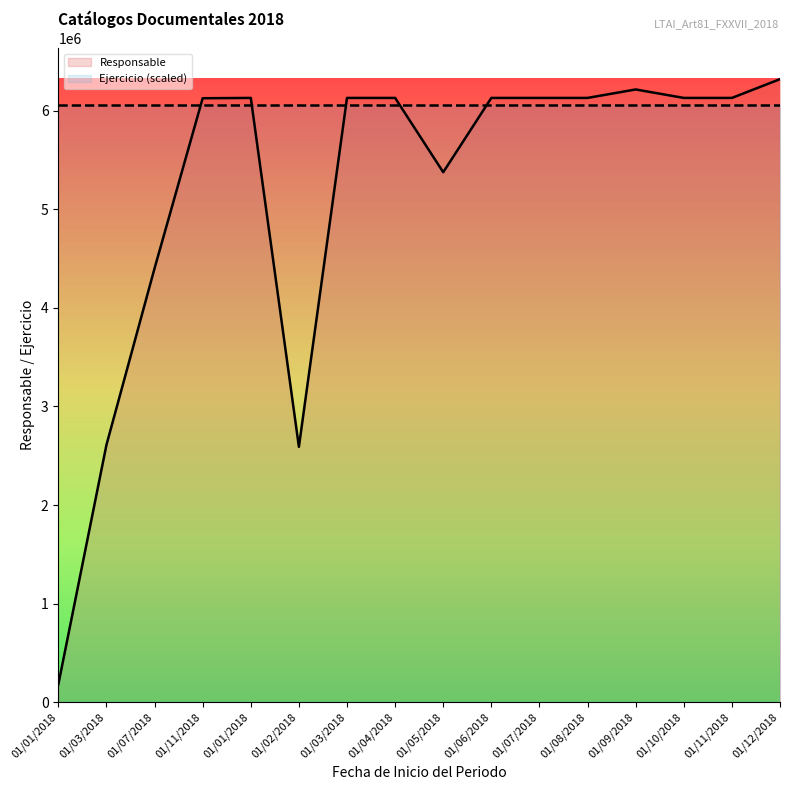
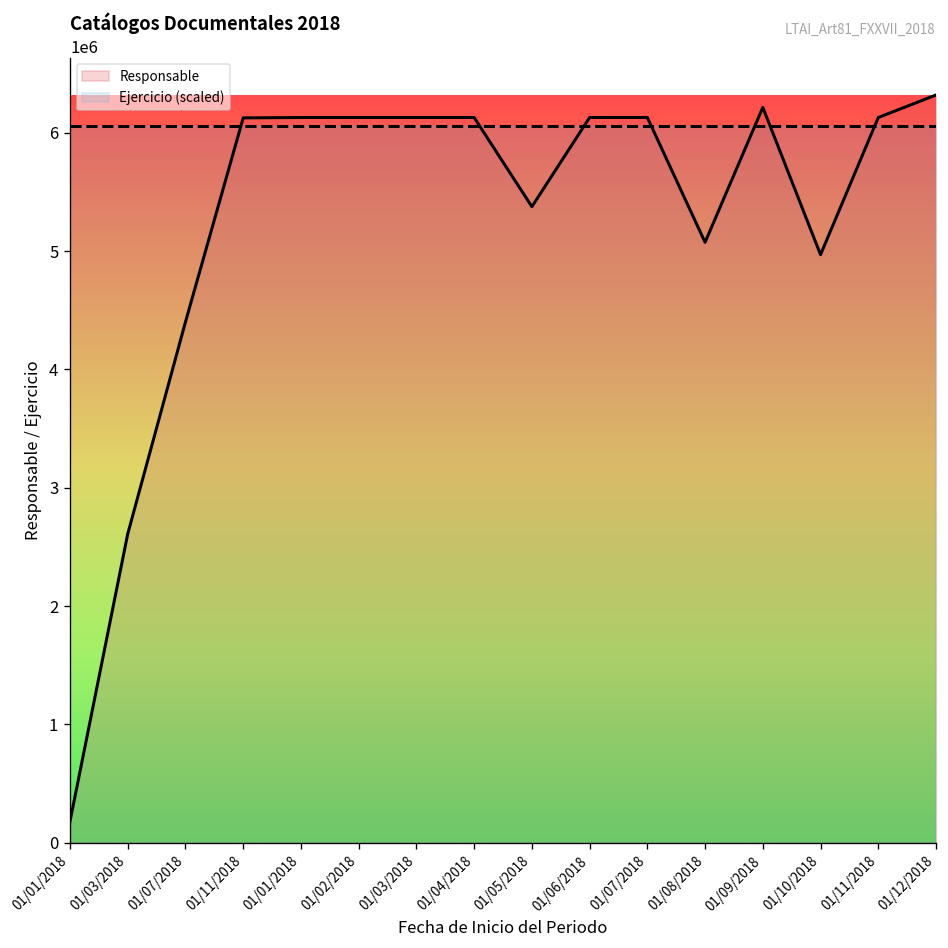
Responsable, 01/02/2018: 2600000 -> 6100000
Responsable, 01/08/2018: 6100000 -> 5100000
Responsable, 01/10/2018: 6100000 -> 5000000
